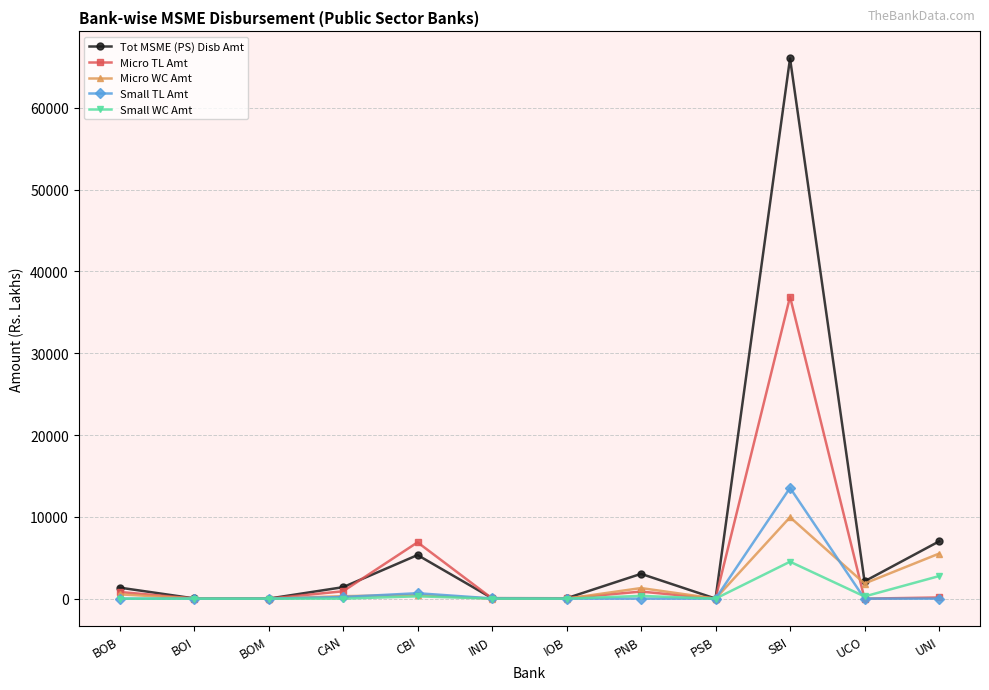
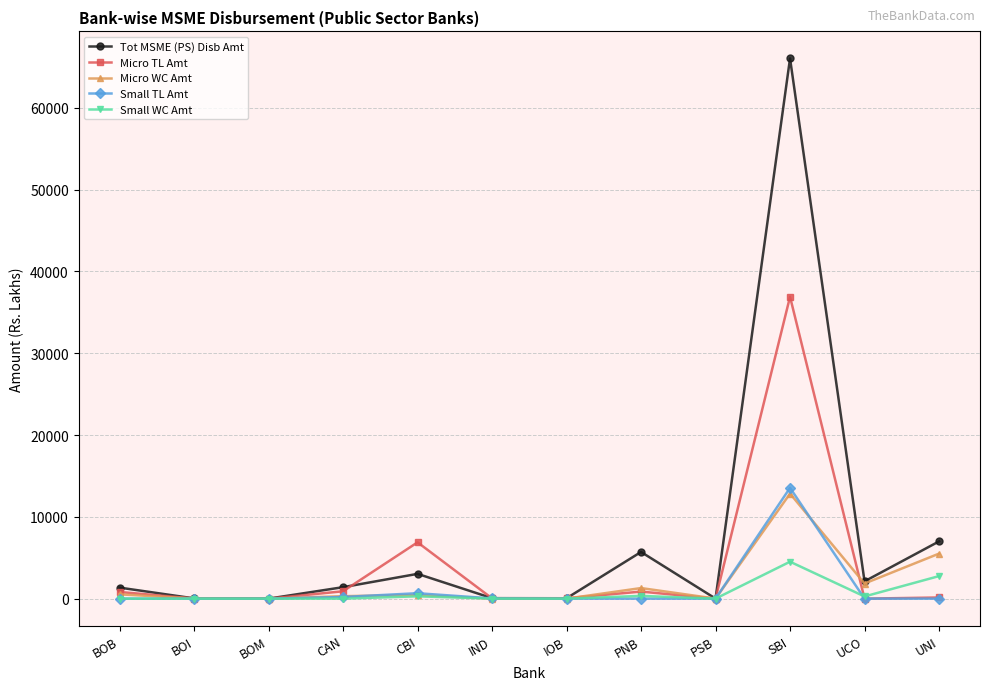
Tot MSME (PS) Disb Amt, CBI: 5000 -> 3000
Tot MSME (PS) Disb Amt, PNB: 3000 -> 6000
Micro WC Amt, SBI: 10000 -> 13000
